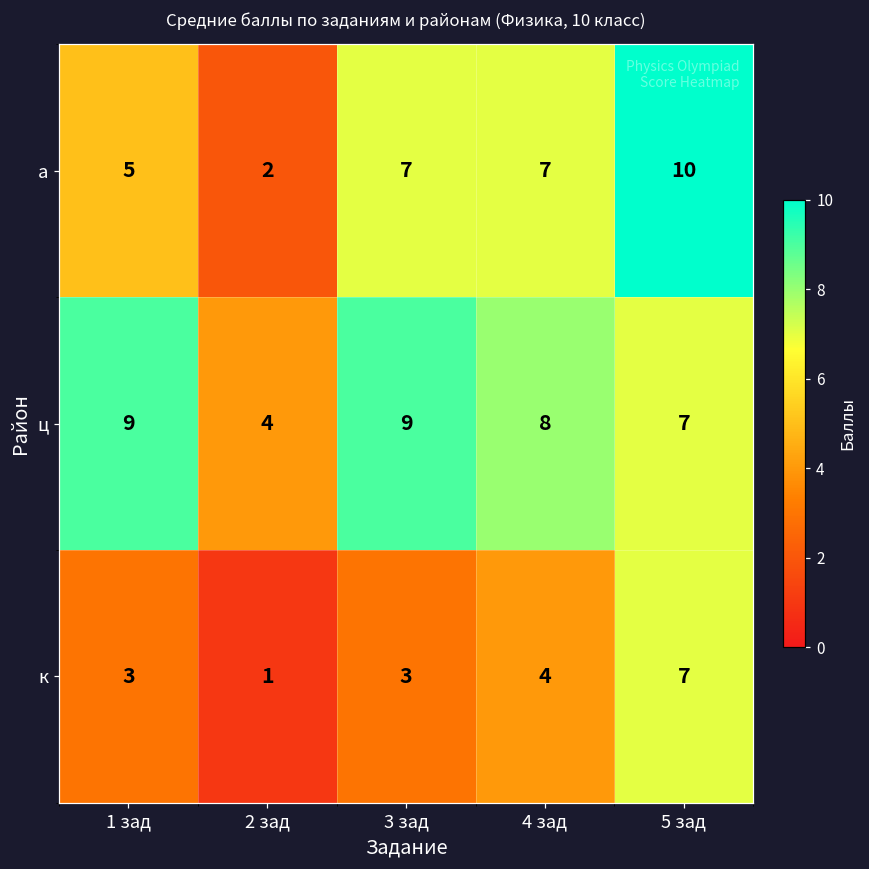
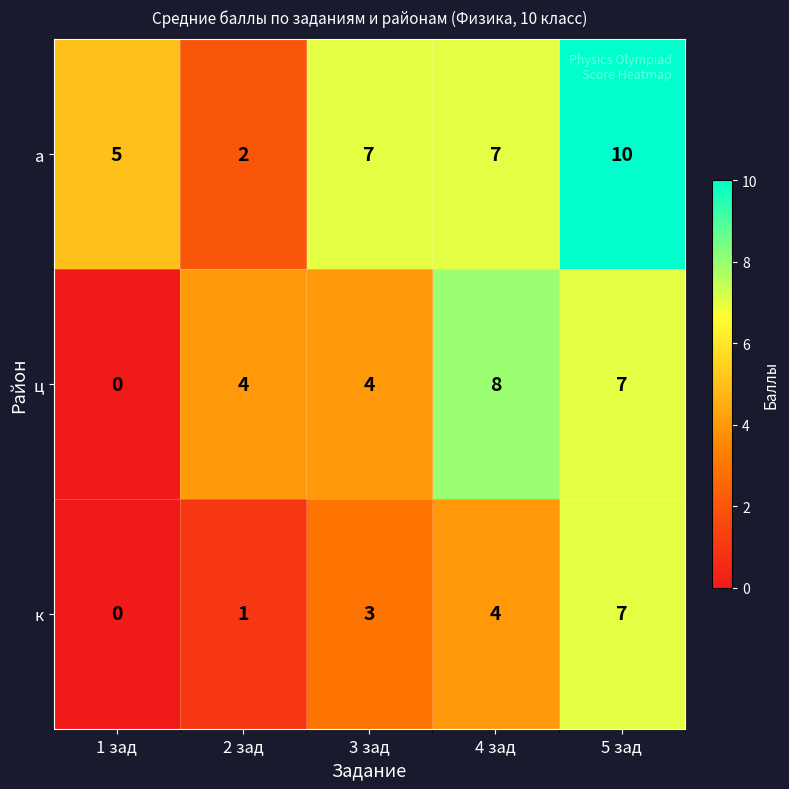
ц, 1 зад: 9 -> 0
ц, 3 зад: 9 -> 4
к, 1 зад: 3 -> 0
